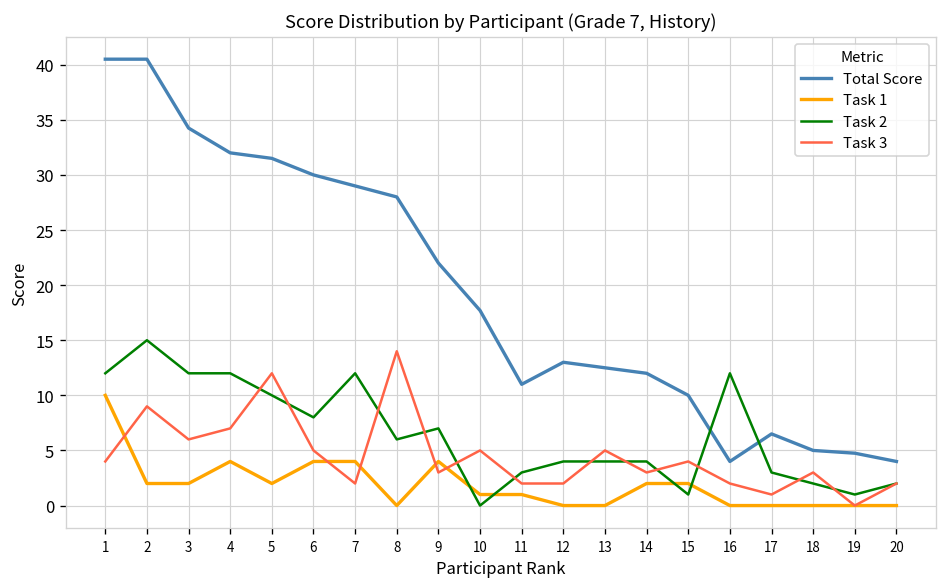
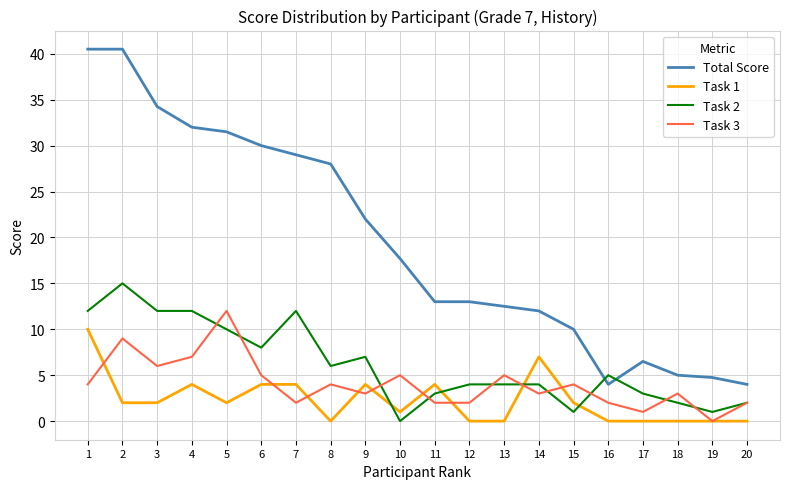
Task 3, 8: 14 -> 4
Total Score, 11: 11 -> 13
Task 1, 11: 1 -> 4
Task 1, 14: 2 -> 7
Task 2, 16: 12 -> 5
